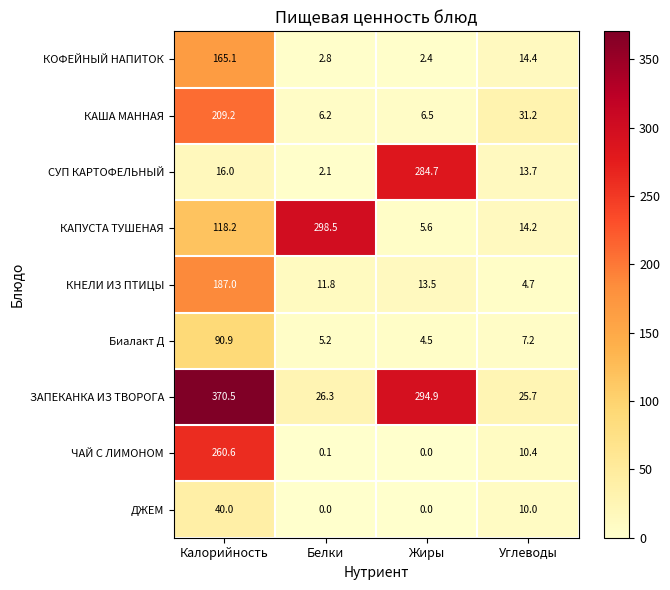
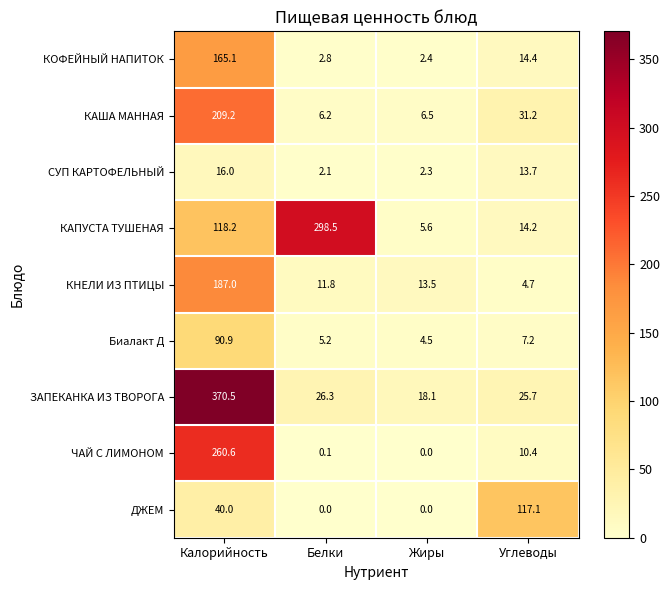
СУП КАРТОФЕЛЬНЫЙ, Жиры: 284.7 -> 2.3
ЗАПЕКАНКА ИЗ ТВОРОГА, Жиры: 294.9 -> 18.1
ДЖЕМ, Углеводы: 10.0 -> 117.1
